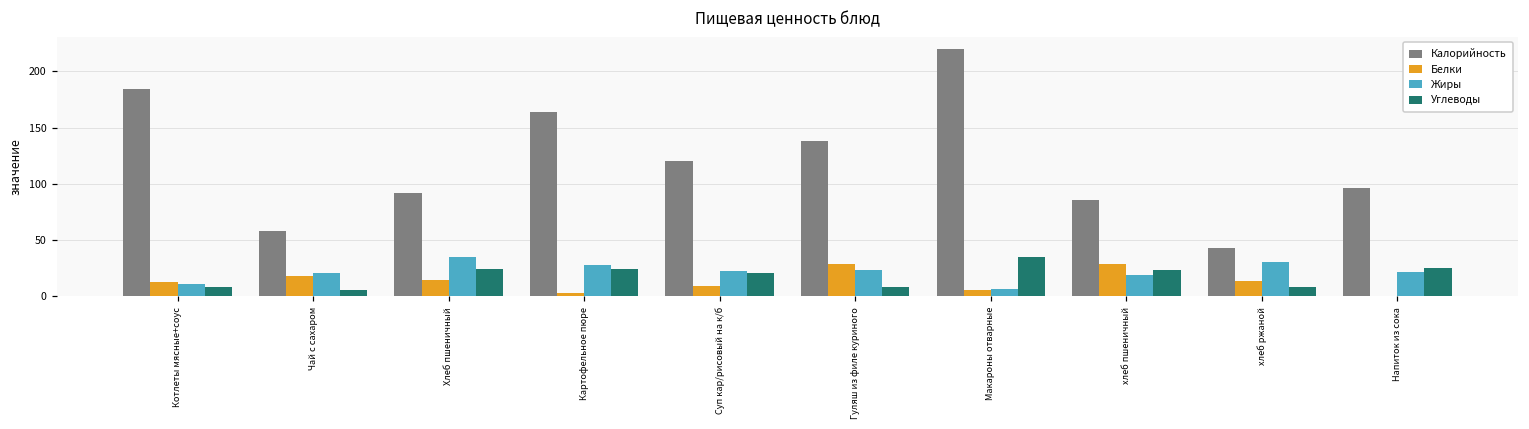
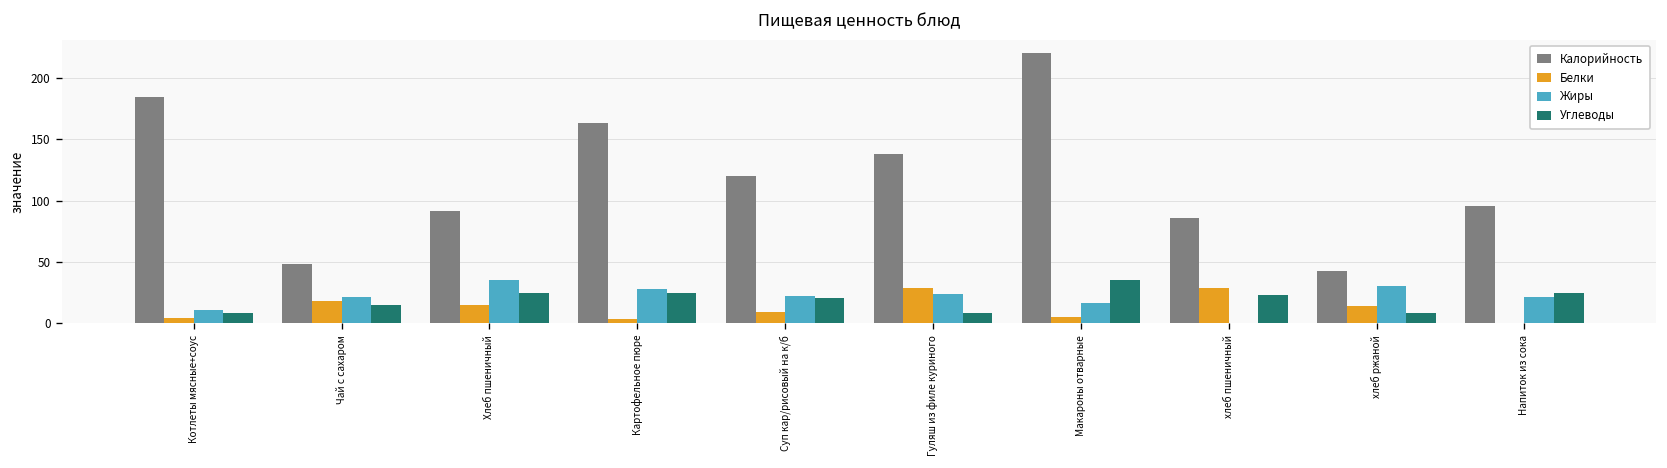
Белки, Котлеты мясные+соус: 13 -> 4
Калорийность, Чай с сахаром: 58 -> 49
Углеводы, Чай с сахаром: 6 -> 15
Жиры, Макароны отварные: 6 -> 16
Жиры, хлеб пшеничный: 19 -> 0
